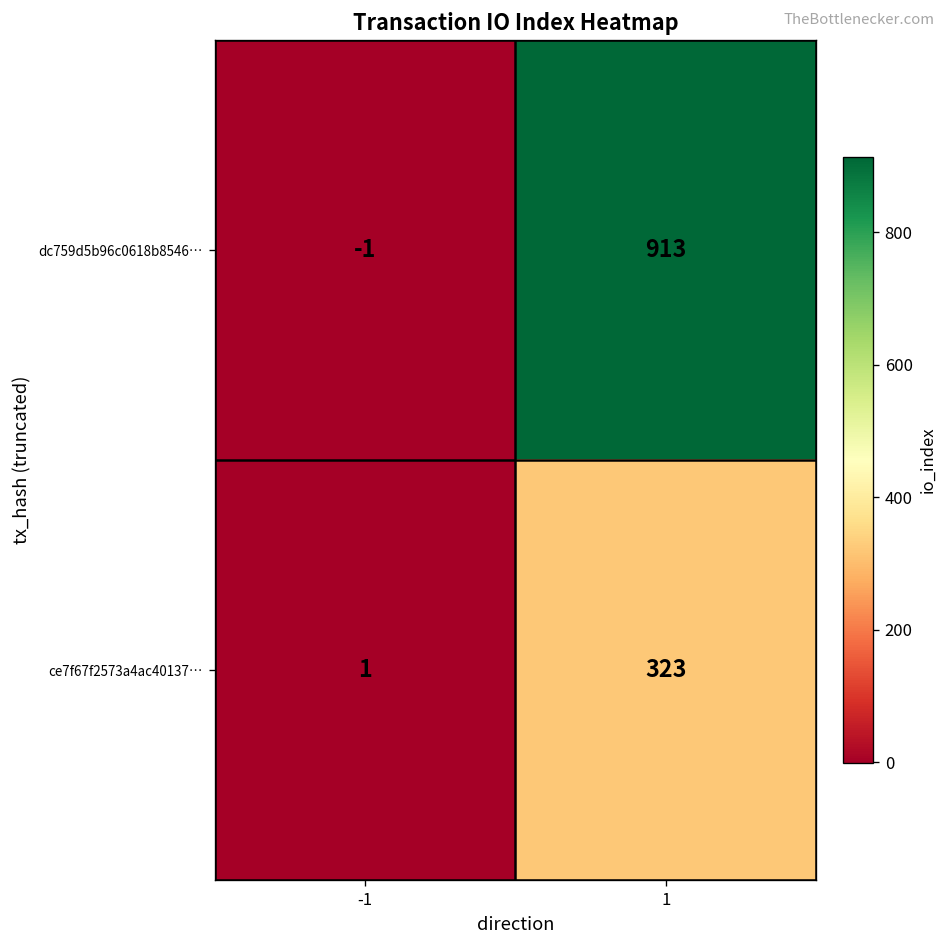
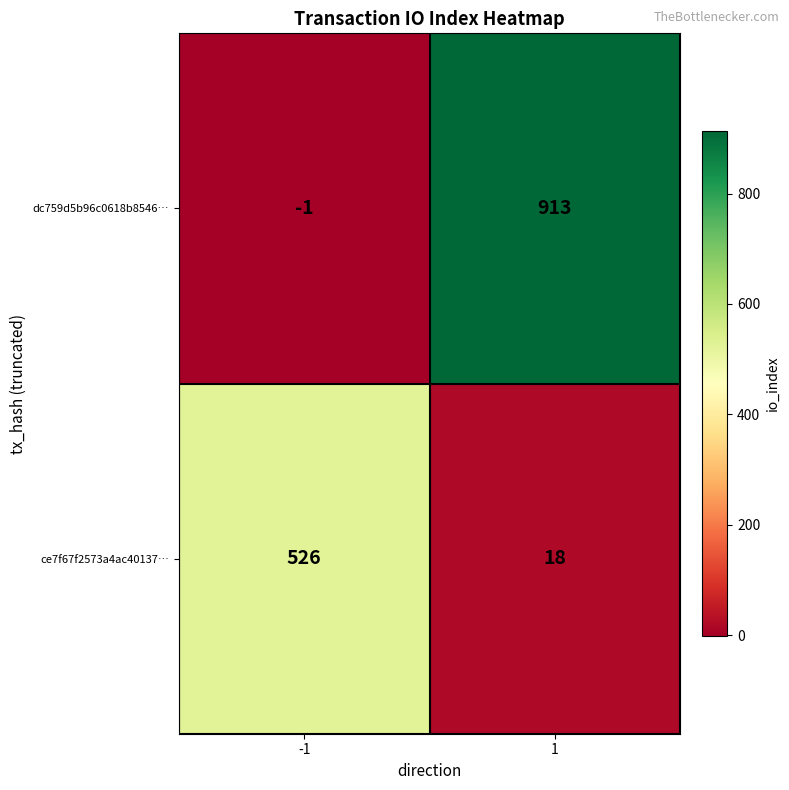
ce7f67f2573a4ac40137…, -1: 1 -> 526
ce7f67f2573a4ac40137…, 1: 323 -> 18
